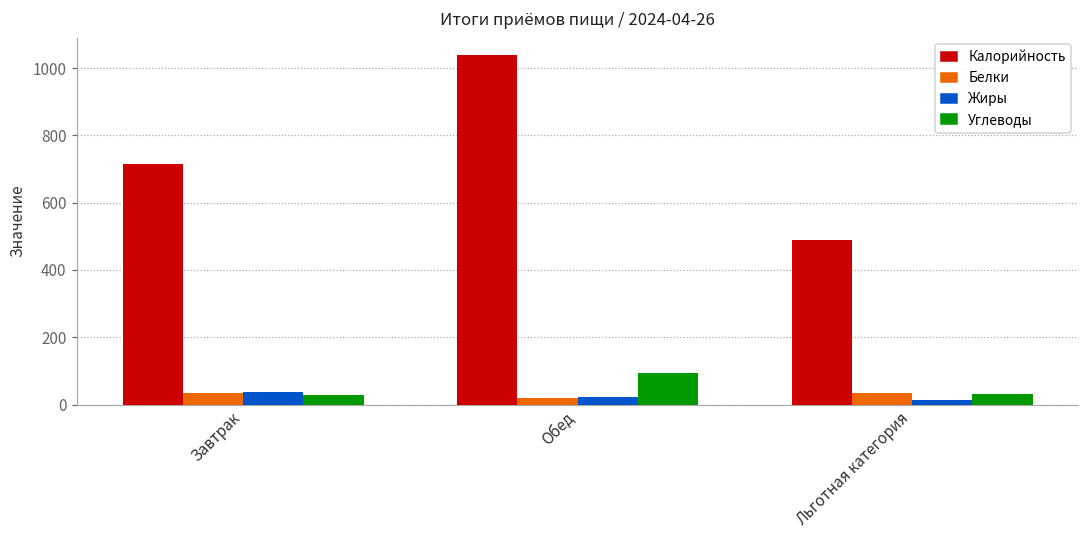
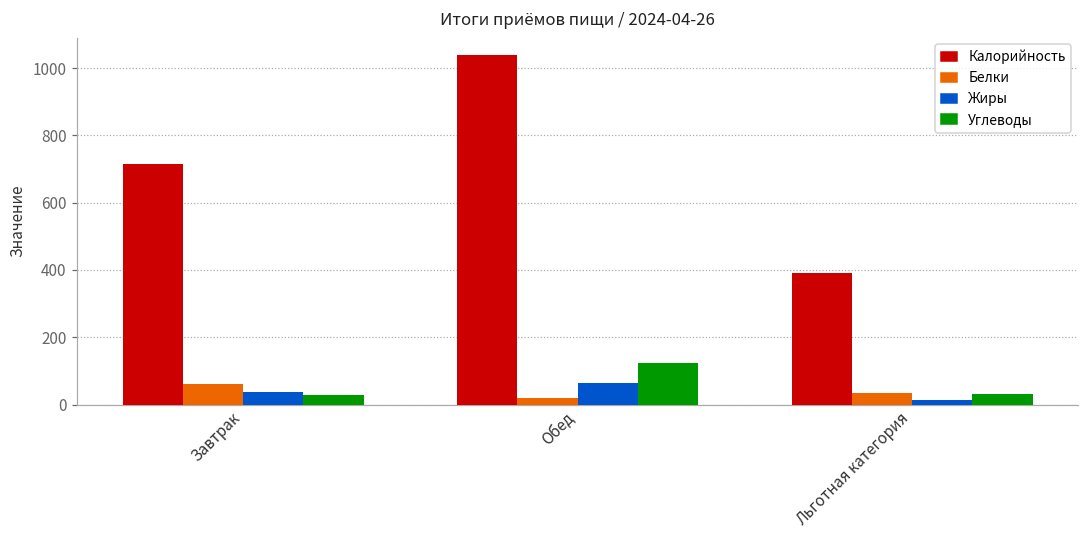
Белки, Завтрак: 30 -> 60
Жиры, Обед: 20 -> 60
Углеводы, Обед: 100 -> 120
Калорийность, Льготная категория: 490 -> 390
